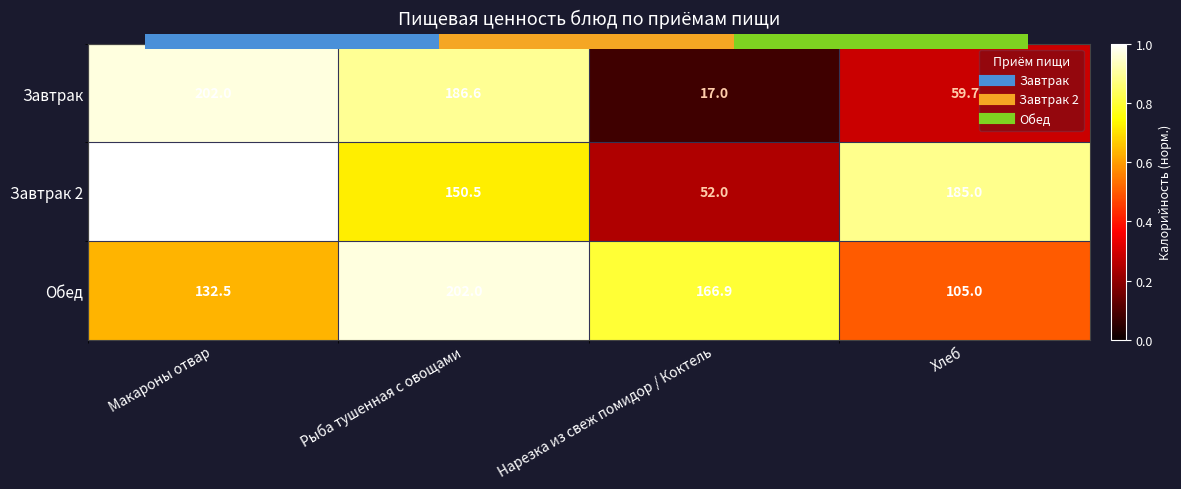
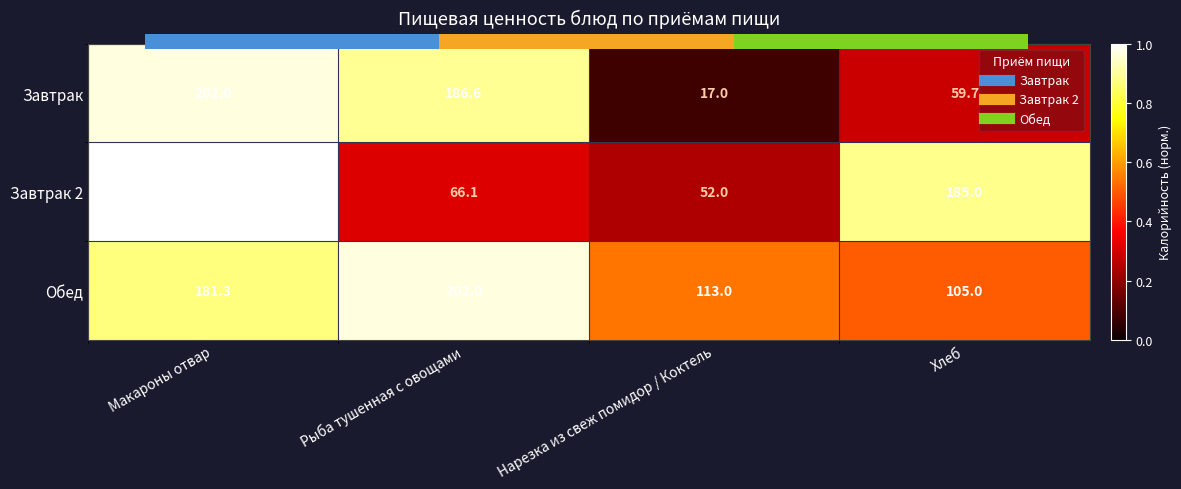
Пищевая ценность блюд по приёмам пищи, Завтрак 2, Рыба тушенная с овощами: 150.5 -> 66.1
Пищевая ценность блюд по приёмам пищи, Обед, Макароны отвар: 132.5 -> 181.3
Пищевая ценность блюд по приёмам пищи, Обед, Нарезка из свеж помидор / Коктель: 166.9 -> 113.0
